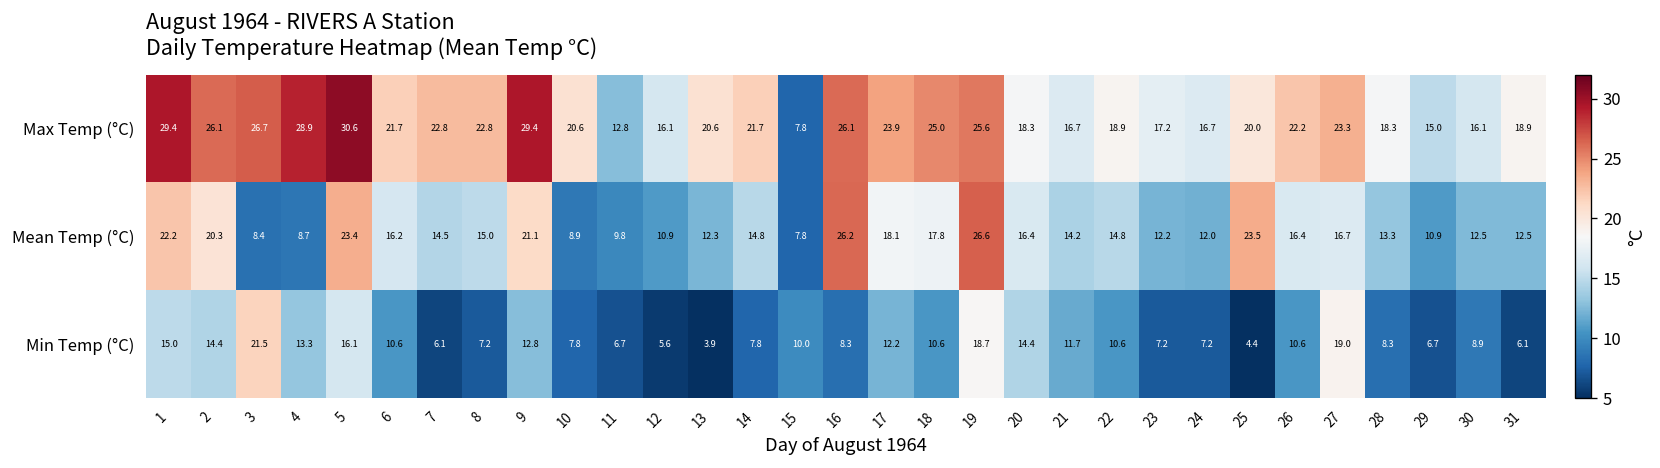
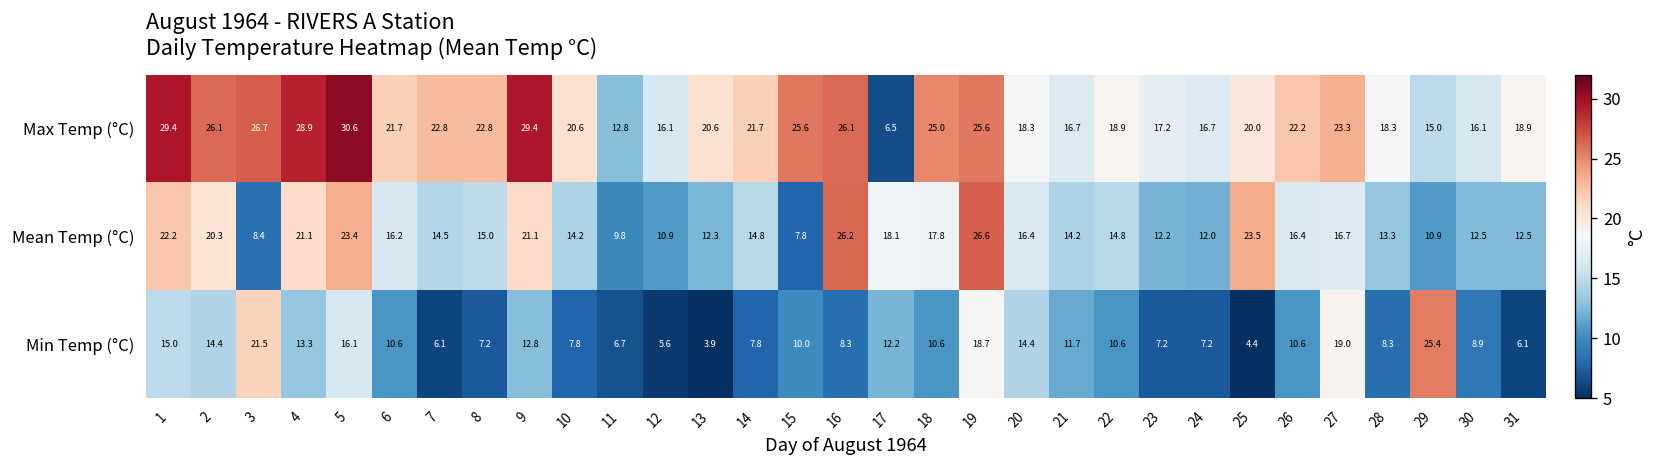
Max Temp (°C), 15: 7.8 -> 25.6
Max Temp (°C), 17: 23.9 -> 6.5
Mean Temp (°C), 4: 8.7 -> 21.1
Mean Temp (°C), 10: 8.9 -> 14.2
Min Temp (°C), 29: 6.7 -> 25.4
